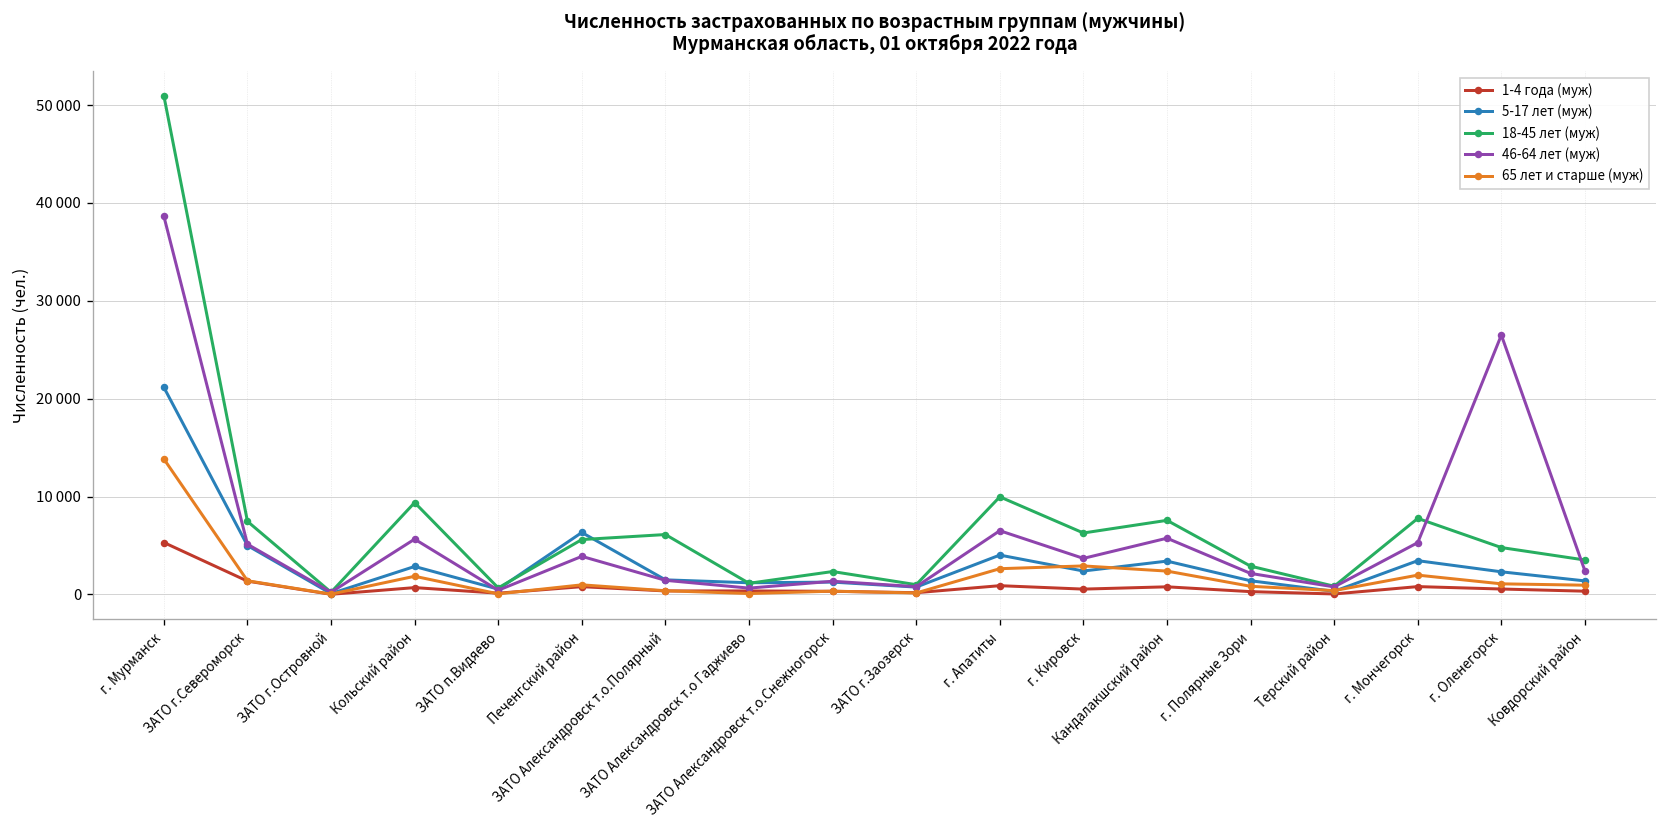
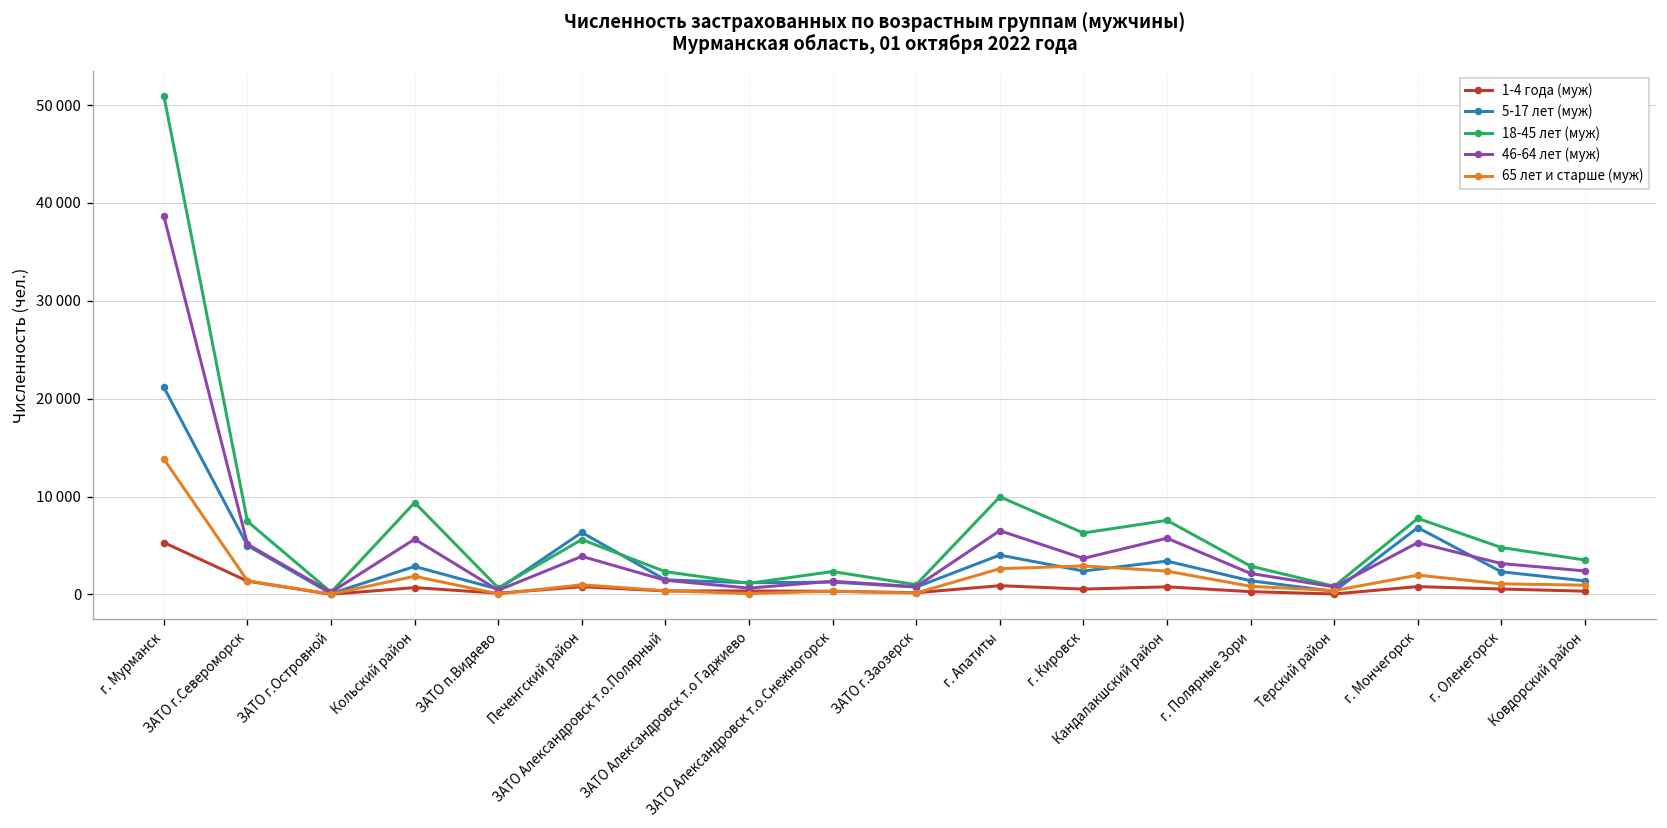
18-45 лет (муж), ЗАТО Александровск т.о.Полярный: 6000 -> 2000
5-17 лет (муж), г. Мончегорск: 3000 -> 7000
46-64 лет (муж), г. Оленегорск: 26000 -> 3000
